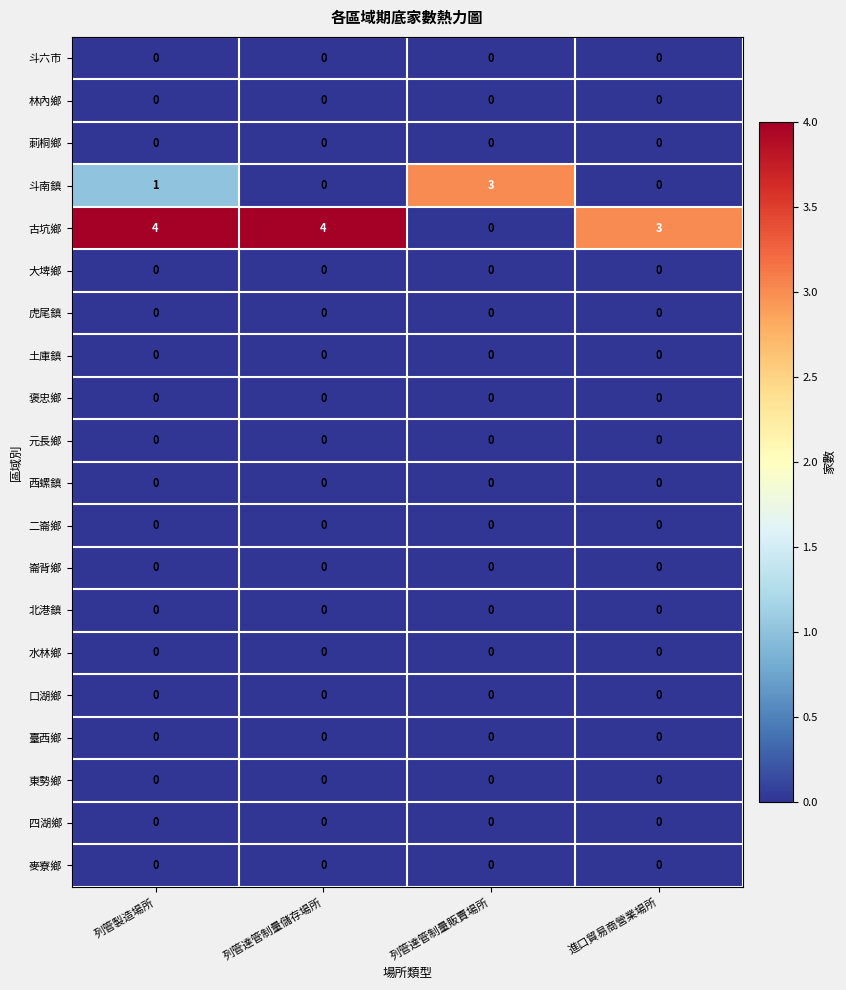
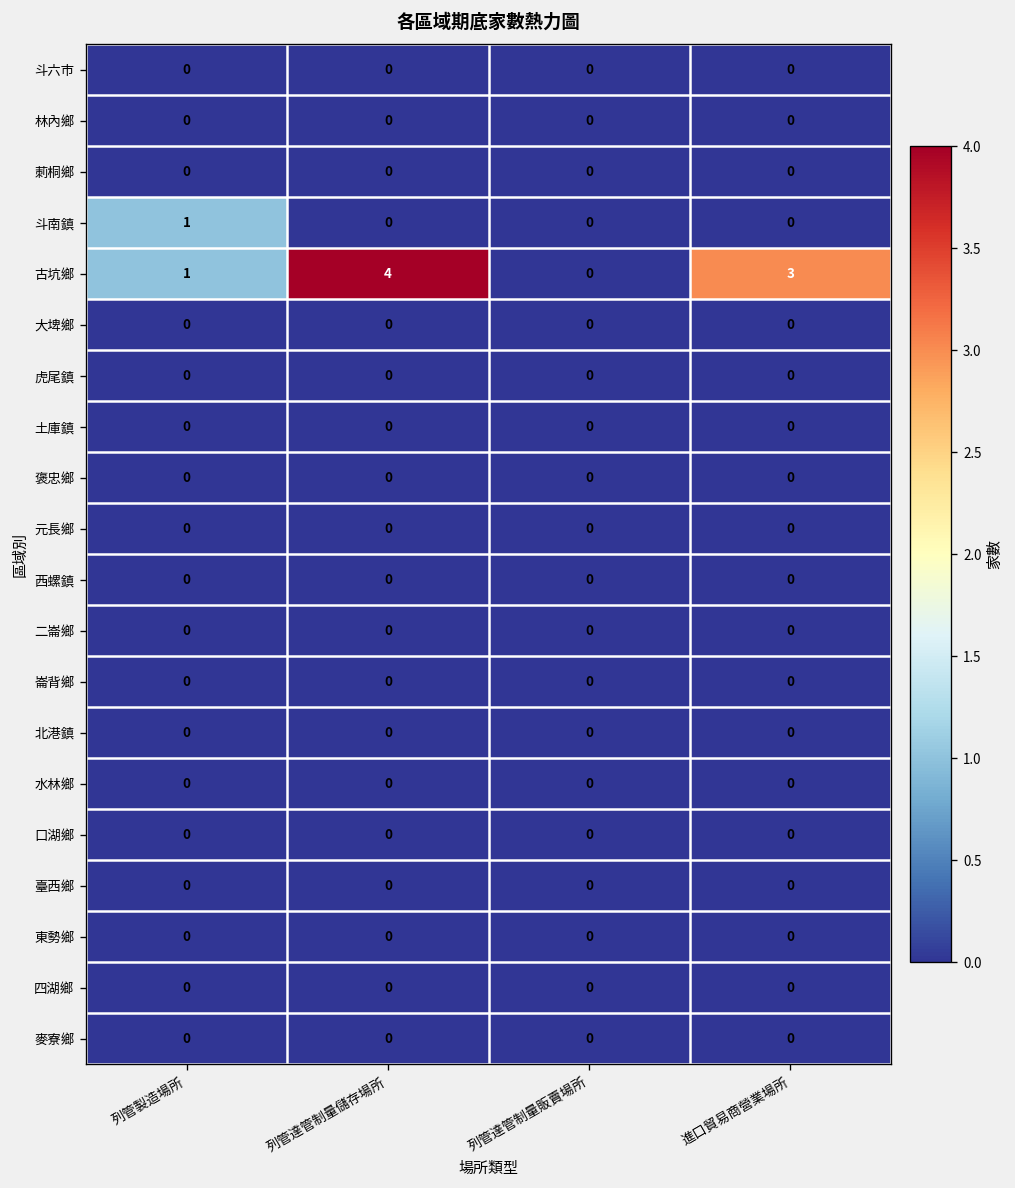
斗南鎮, 列管達管制量販賣場所: 3 -> 0
古坑鄉, 列管製造場所: 4 -> 1
